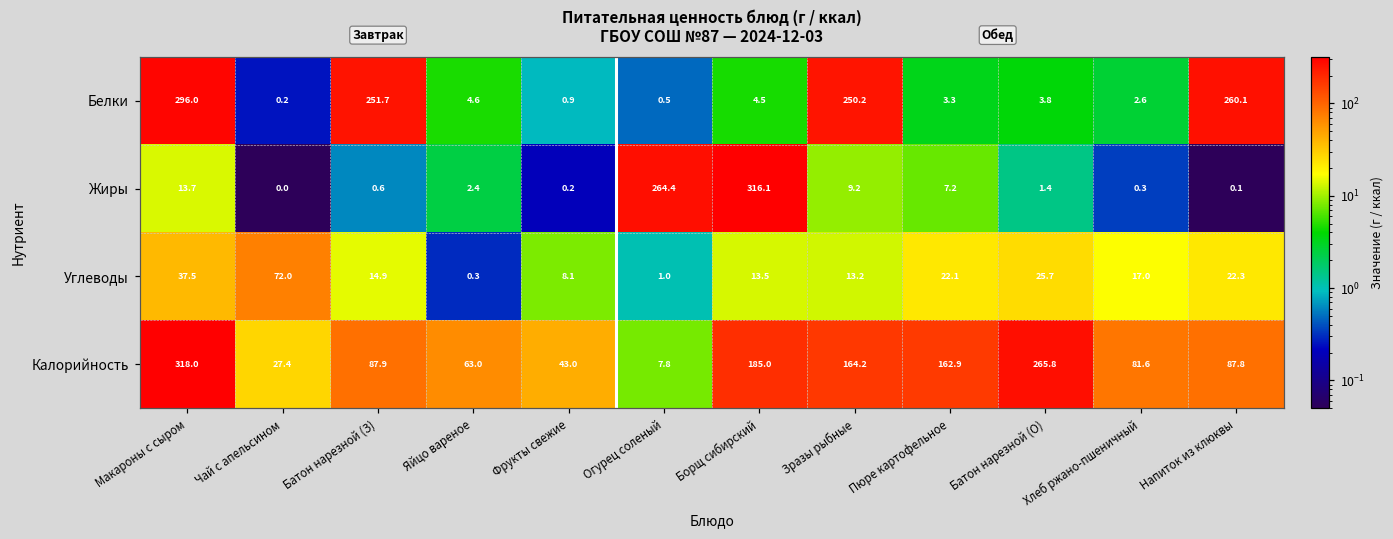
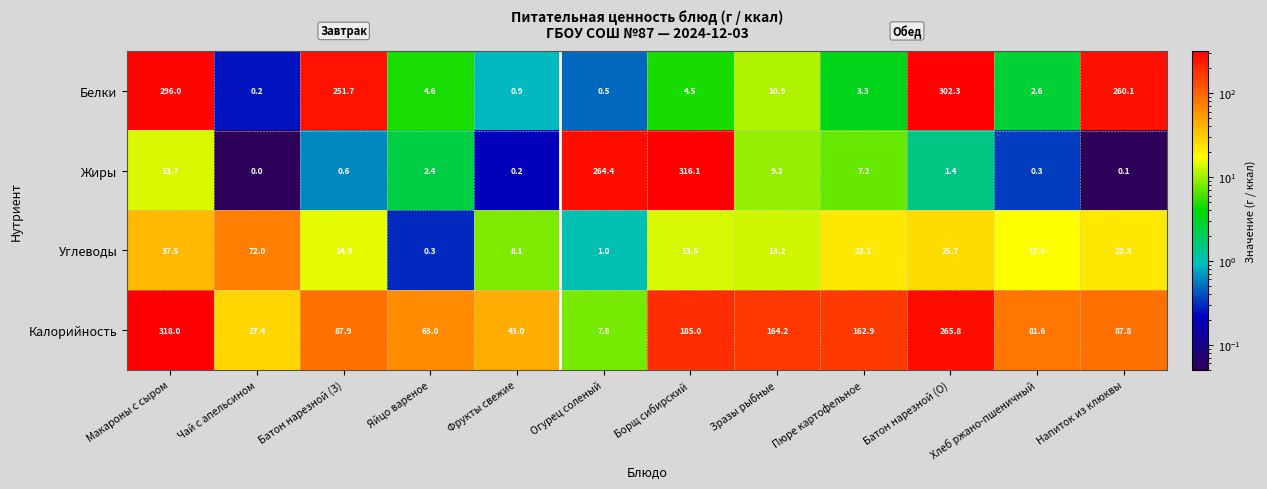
Белки, Зразы рыбные: 250.2 -> 10.9
Белки, Батон нарезной (О): 3.8 -> 302.3
